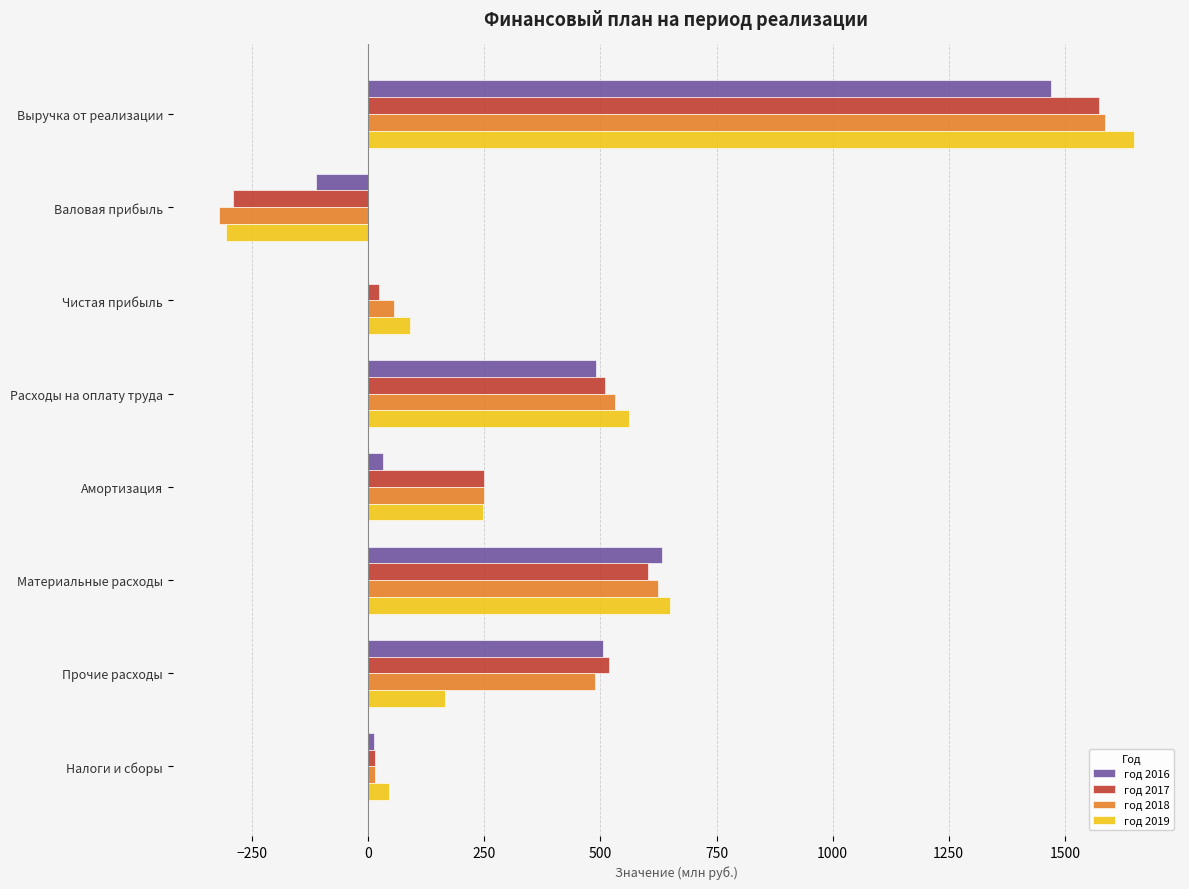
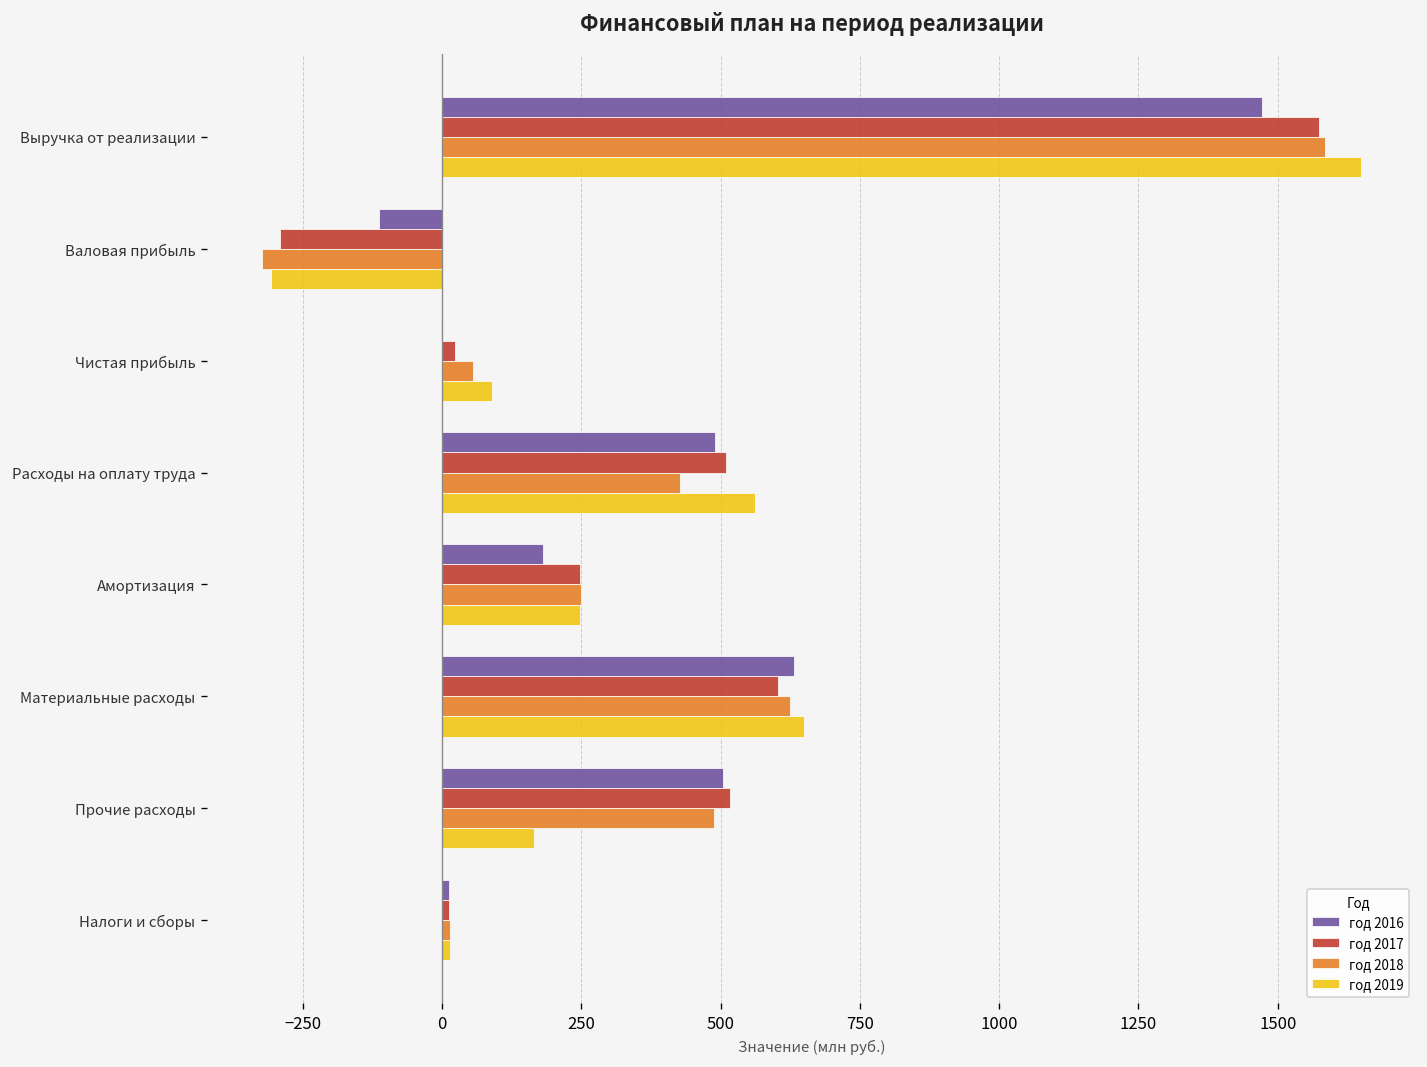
год 2018, Расходы на оплату труда: 530 -> 430
год 2016, Амортизация: 30 -> 180
год 2019, Налоги и сборы: 40 -> 10
